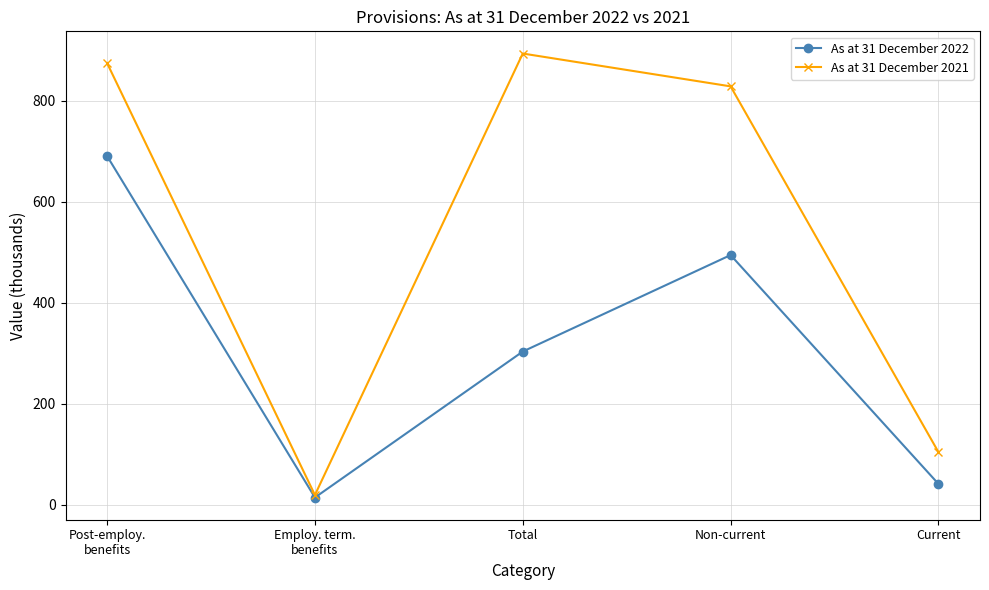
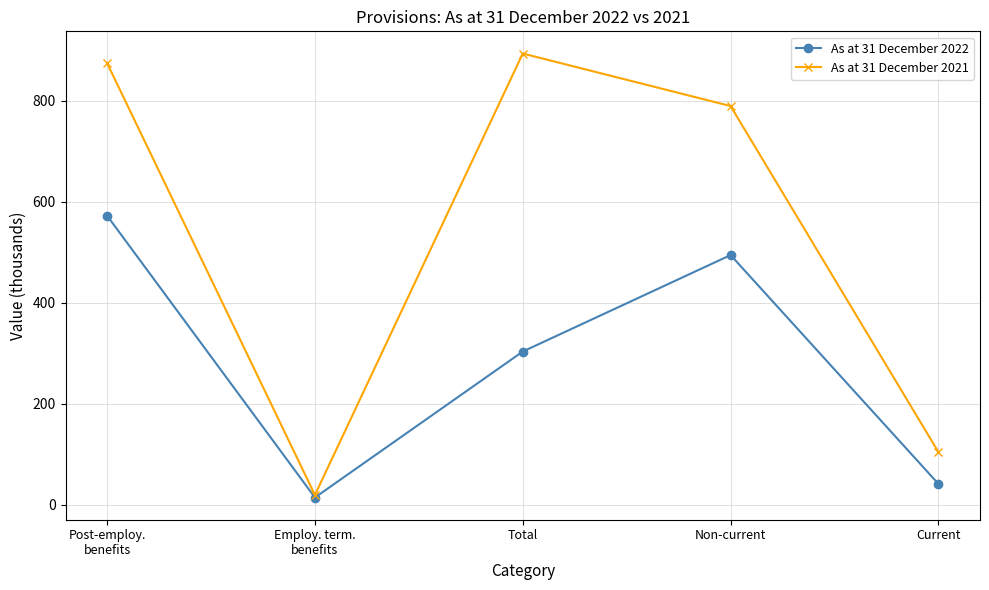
As at 31 December 2022, Post-employ. benefits: 690 -> 570
As at 31 December 2021, Non-current: 830 -> 790
